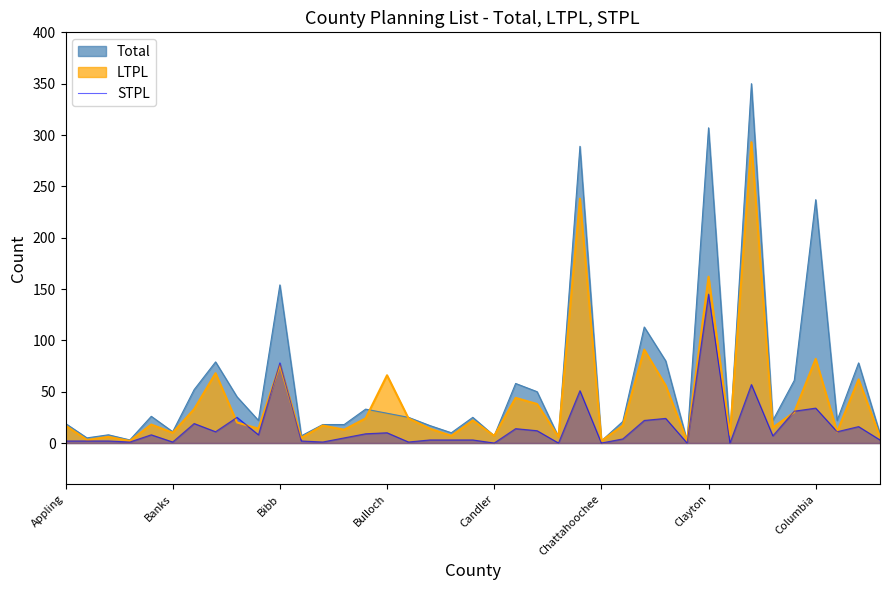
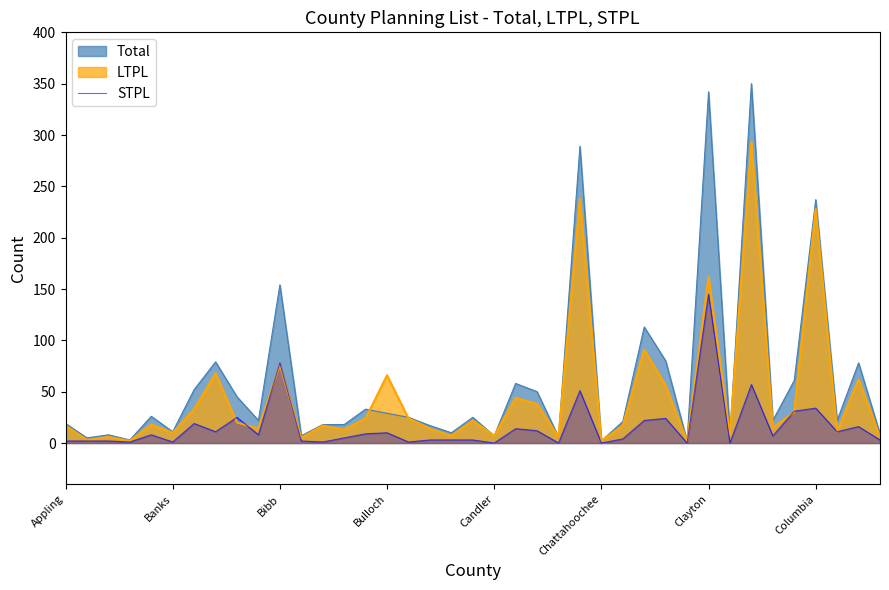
Total, Clayton: 307 -> 342
LTPL, Columbia: 82 -> 228
